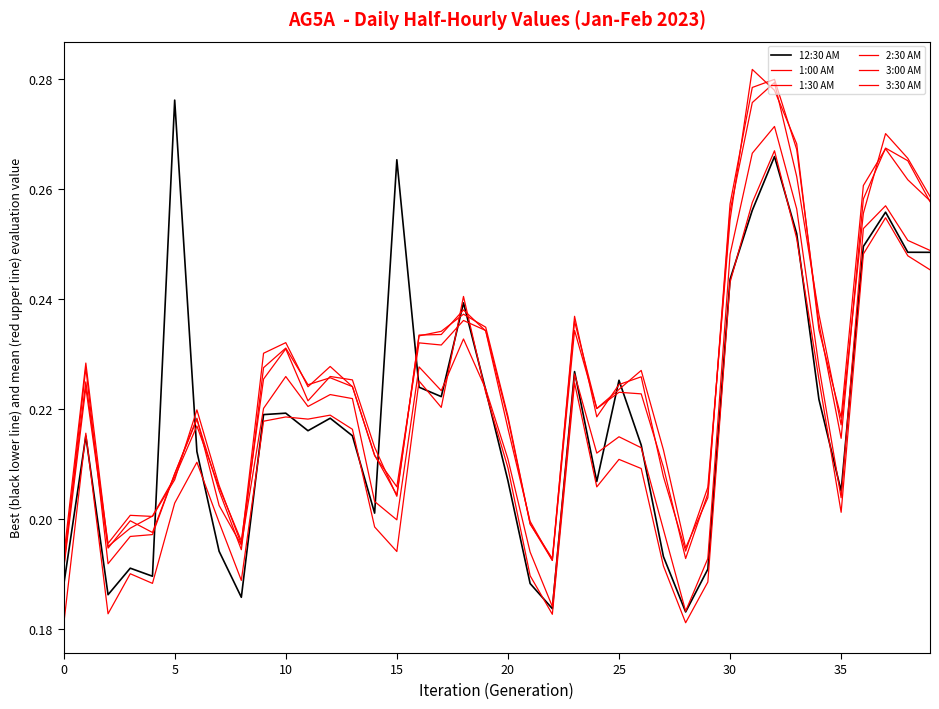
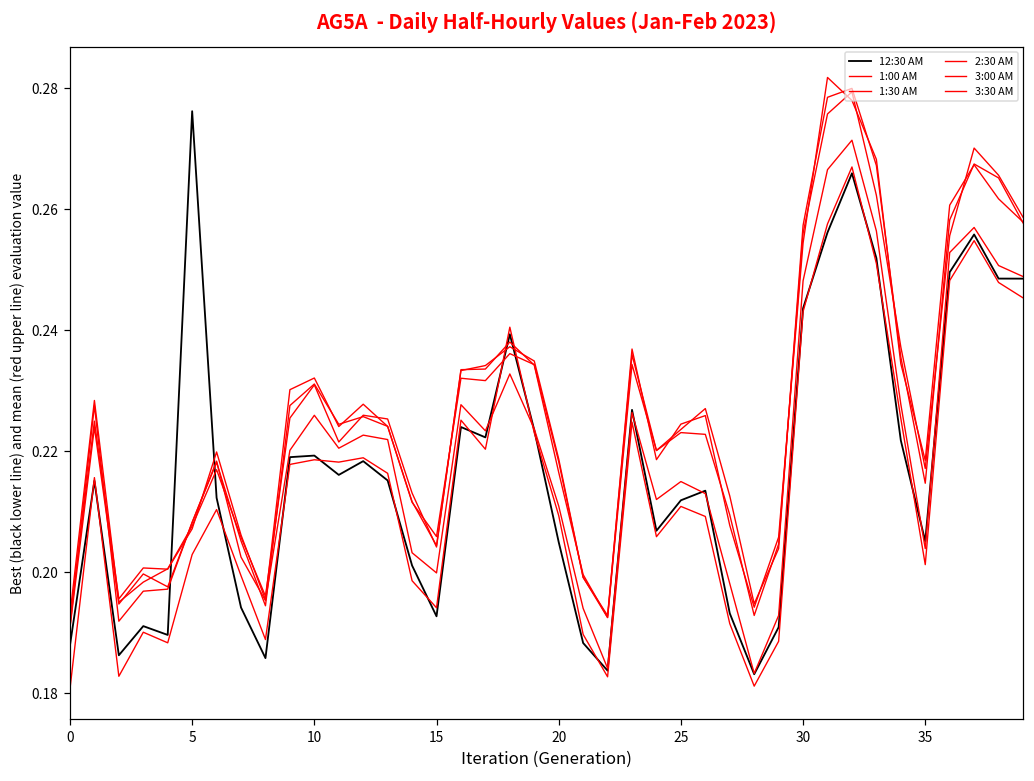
12:30 AM, 15: 0.265 -> 0.193
12:30 AM, 20: 0.207 -> 0.205
12:30 AM, 25: 0.225 -> 0.212
